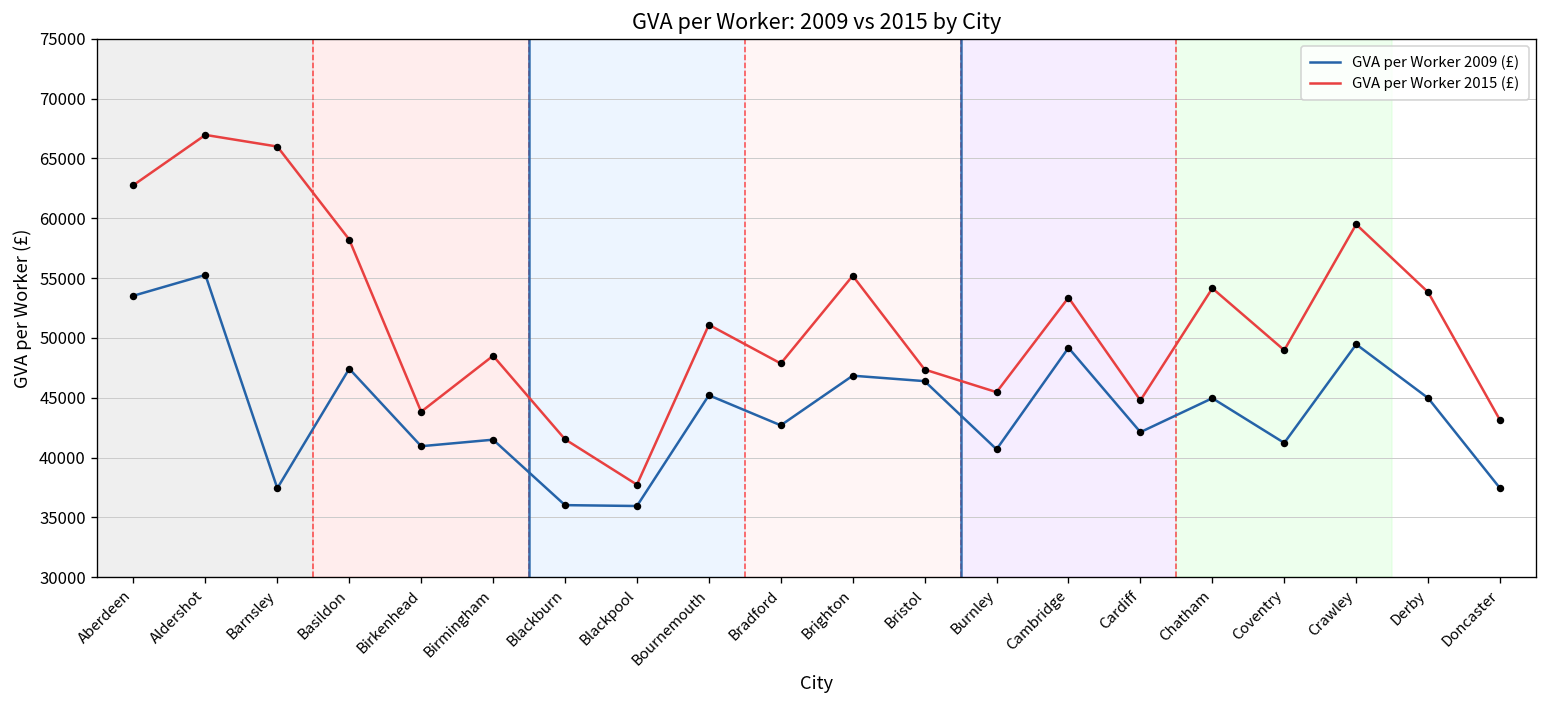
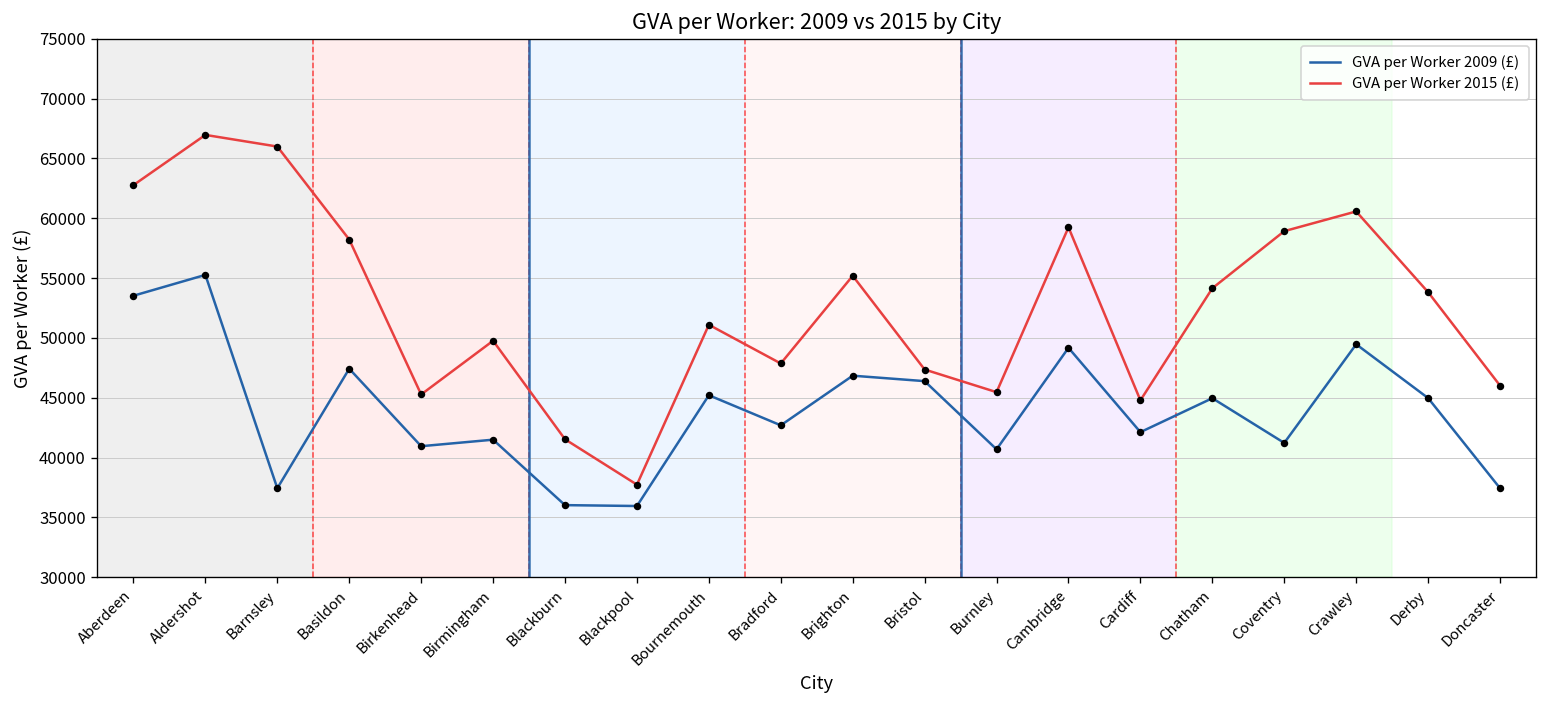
GVA per Worker 2015 (£), Birkenhead: 44000 -> 45000
GVA per Worker 2015 (£), Birmingham: 49000 -> 50000
GVA per Worker 2015 (£), Cambridge: 53000 -> 59000
GVA per Worker 2015 (£), Coventry: 49000 -> 59000
GVA per Worker 2015 (£), Crawley: 59000 -> 61000
GVA per Worker 2015 (£), Doncaster: 43000 -> 46000
